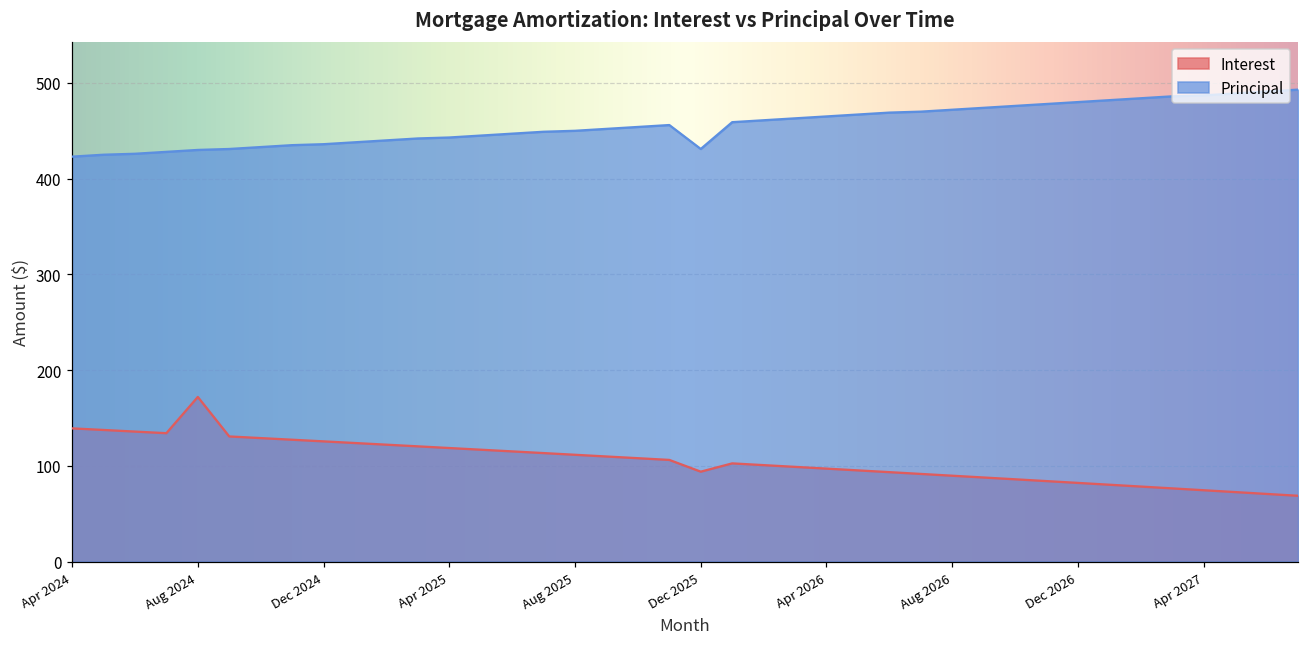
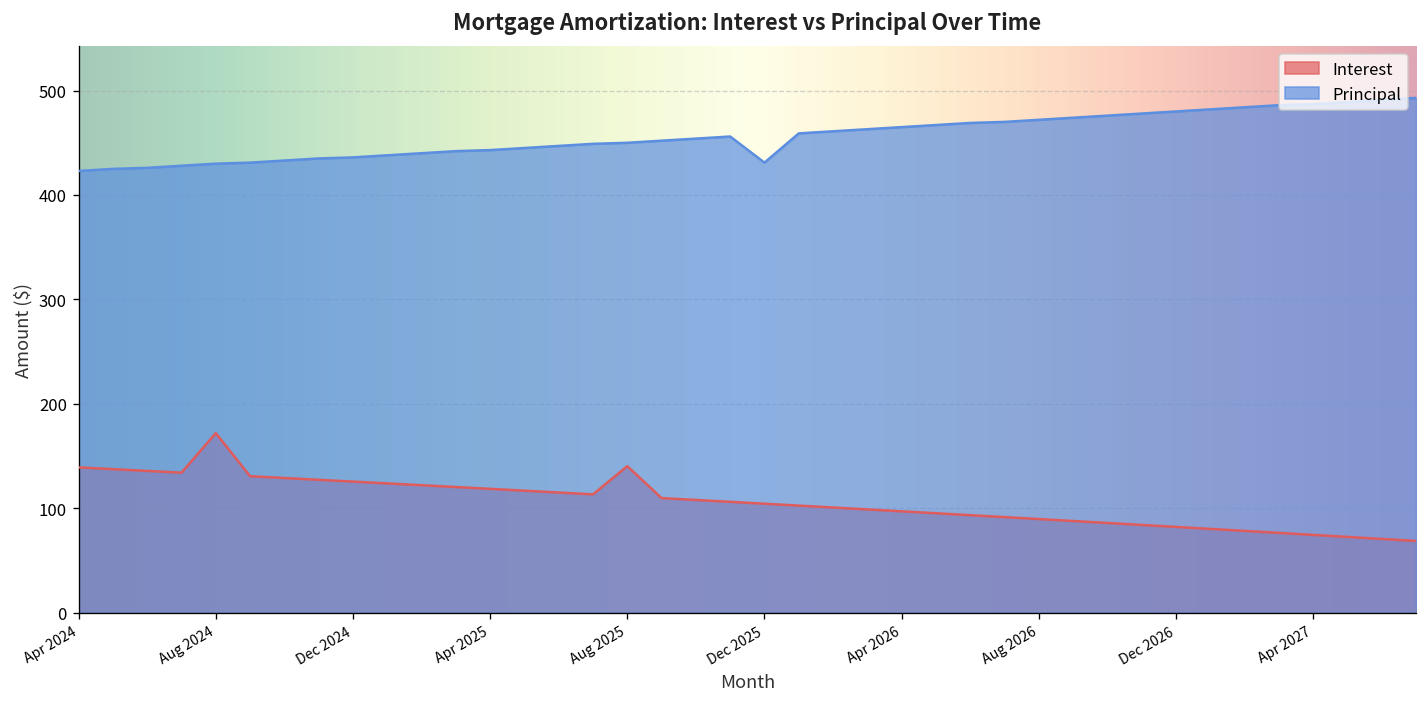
Interest, Aug 2025: 110 -> 140
Interest, Dec 2025: 90 -> 100
